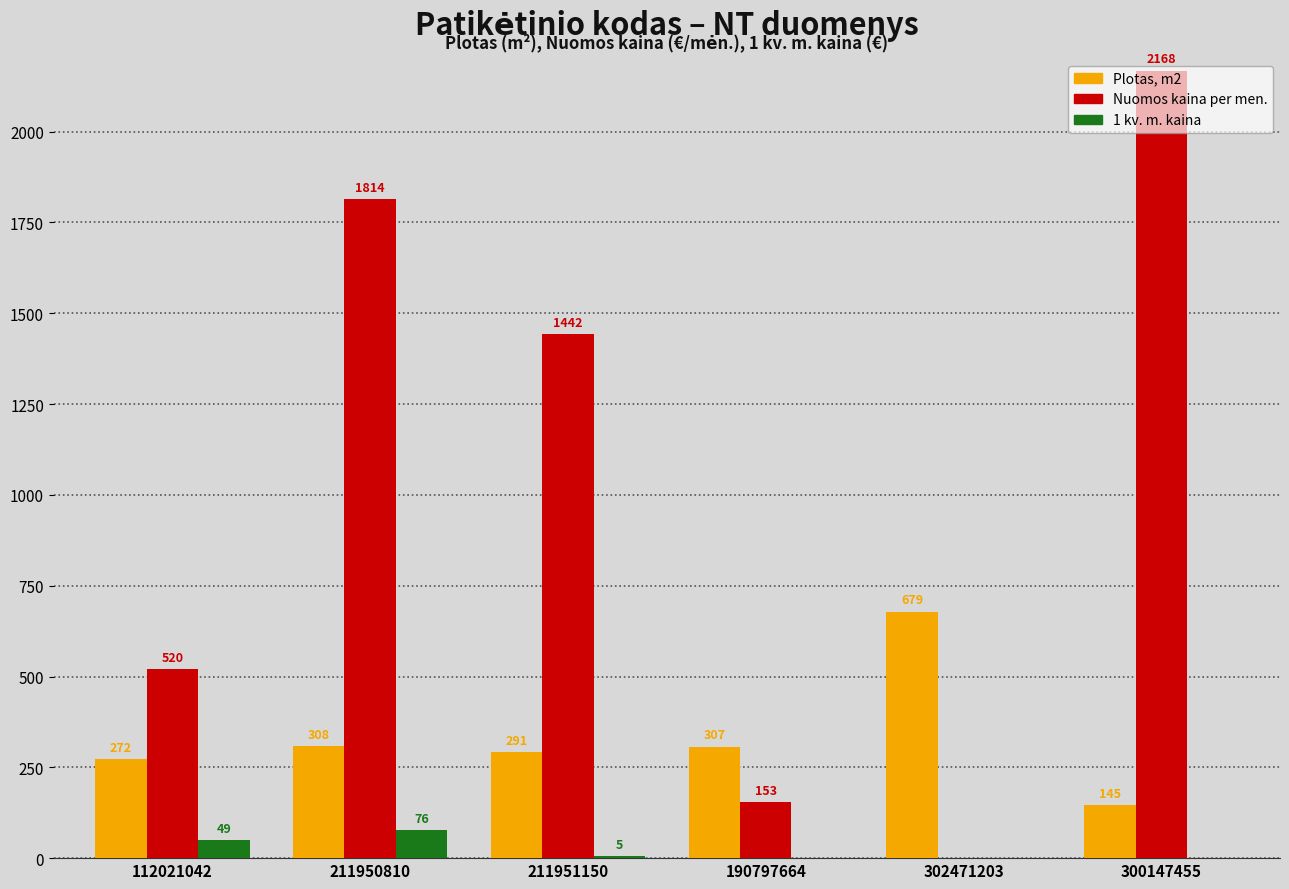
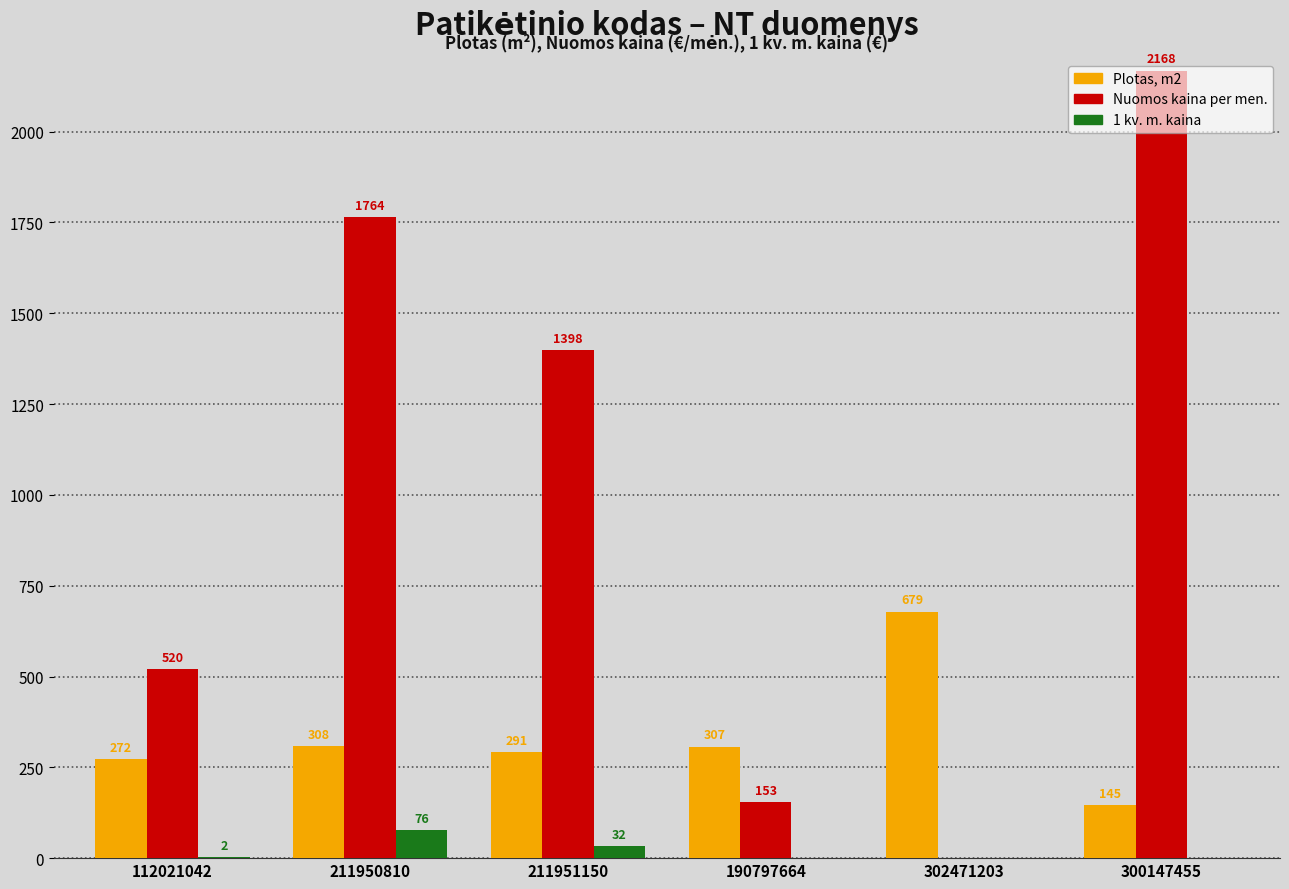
1 kv. m. kaina, 112021042: 49 -> 2
Nuomos kaina per men., 211950810: 1814 -> 1764
Nuomos kaina per men., 211951150: 1442 -> 1398
1 kv. m. kaina, 211951150: 5 -> 32
